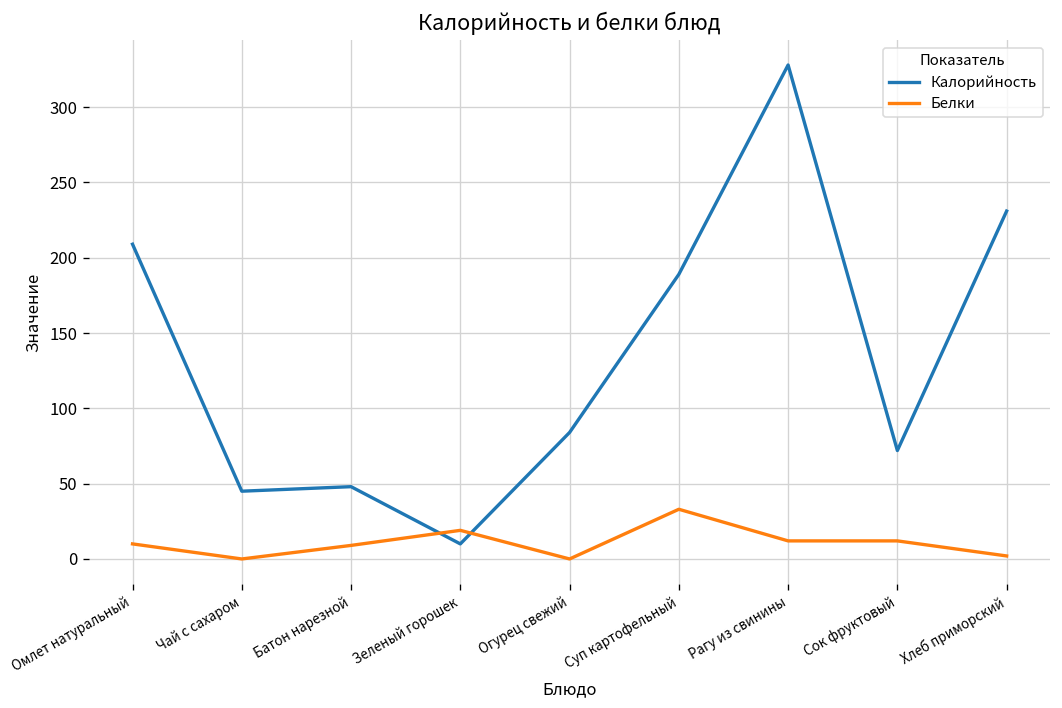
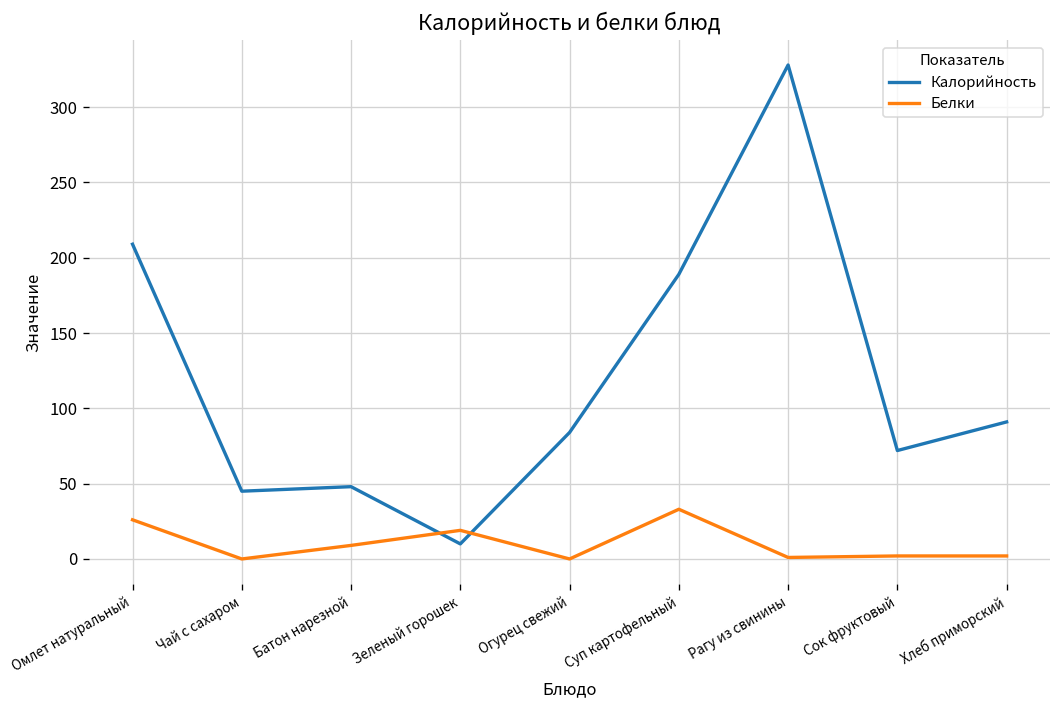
Белки, Омлет натуральный: 10 -> 26
Белки, Рагу из свинины: 12 -> 1
Белки, Сок фруктовый: 12 -> 2
Калорийность, Хлеб приморский: 231 -> 91
